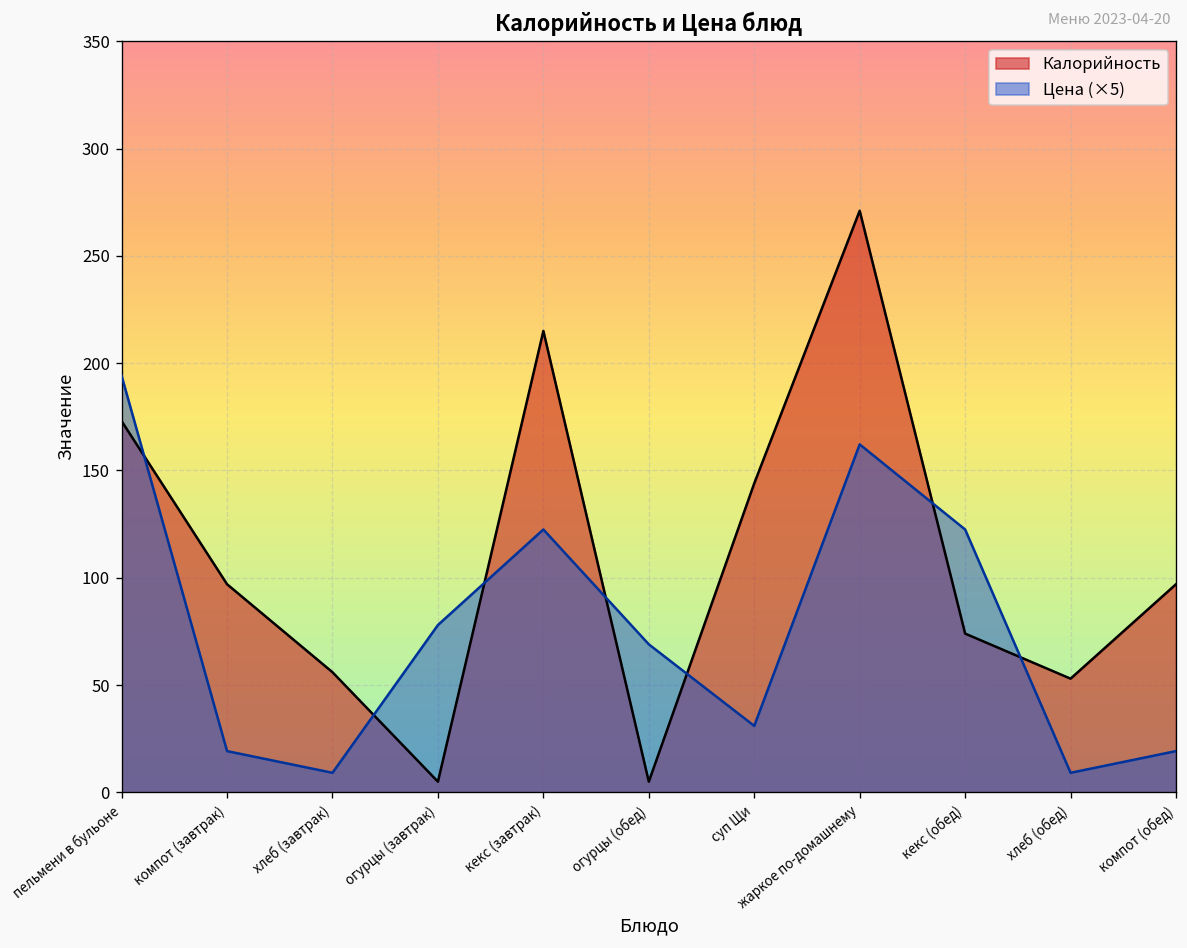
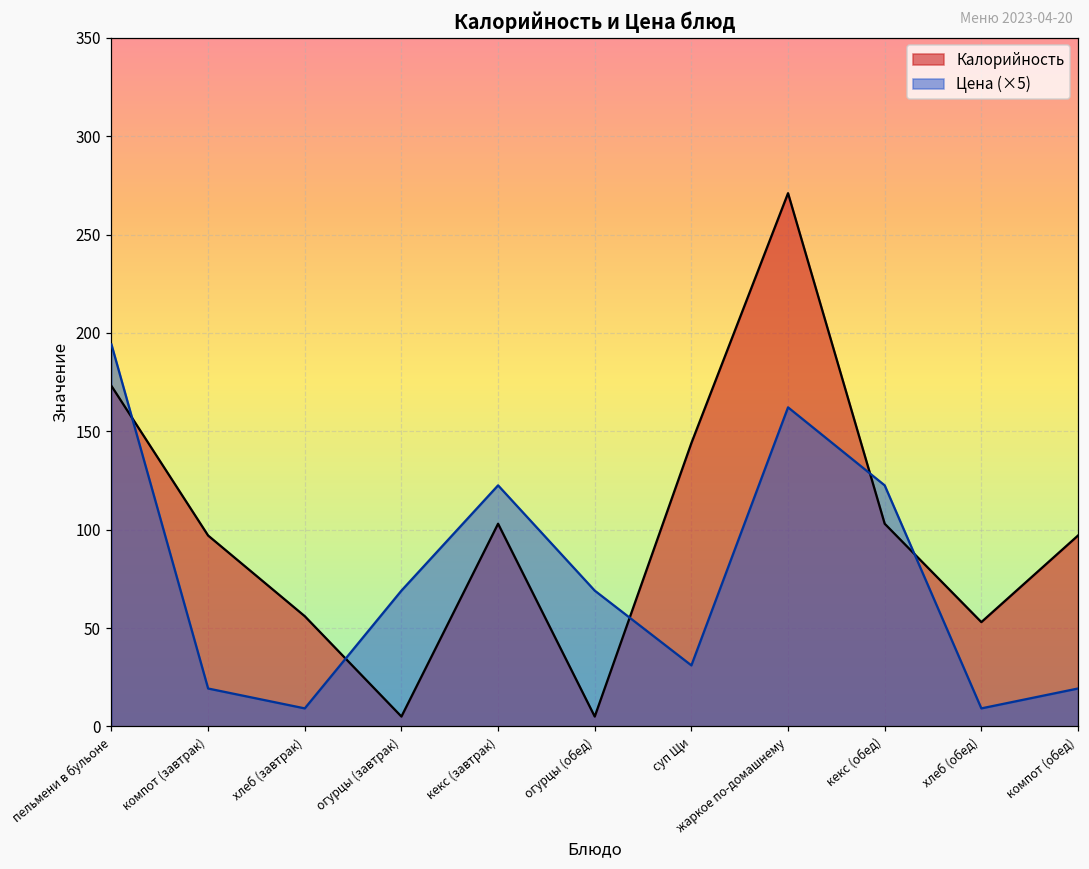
Цена (×5), огурцы (завтрак): 78 -> 69
Калорийность, кекс (завтрак): 215 -> 103
Калорийность, кекс (обед): 74 -> 103
